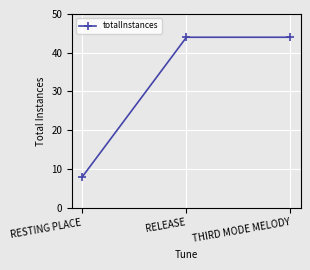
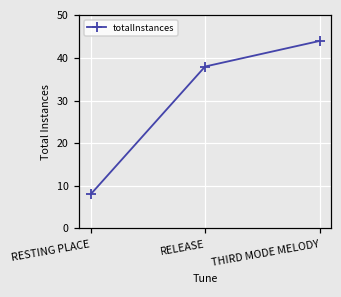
RELEASE: 44 -> 38
